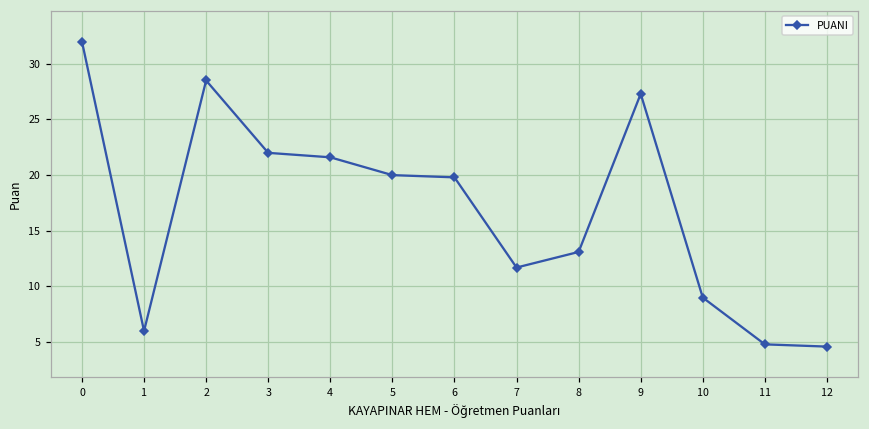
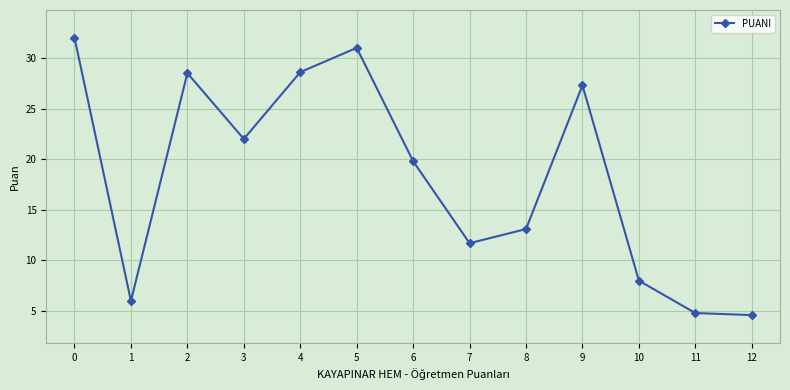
4: 21.6 -> 28.6
5: 20 -> 31
10: 9 -> 8
